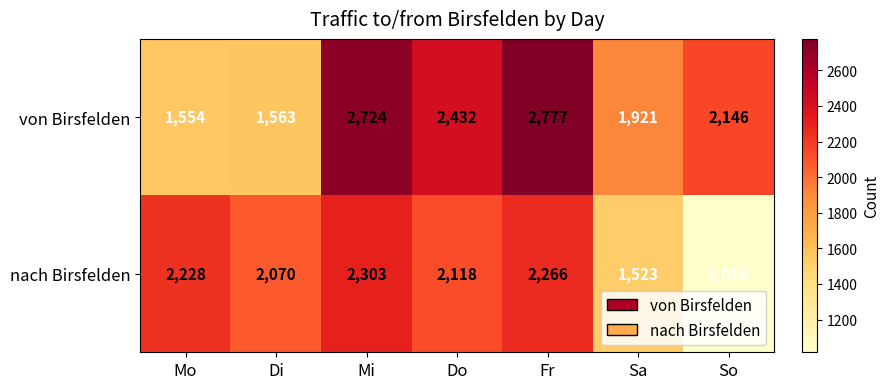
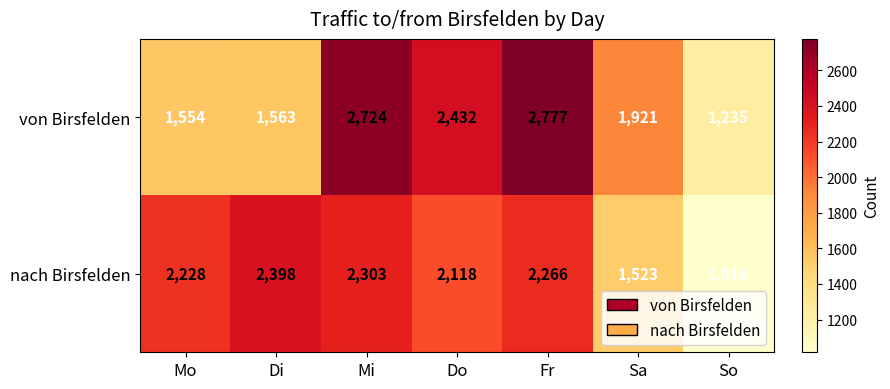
von Birsfelden, So: 2,146 -> 1,235
nach Birsfelden, Di: 2,070 -> 2,398
